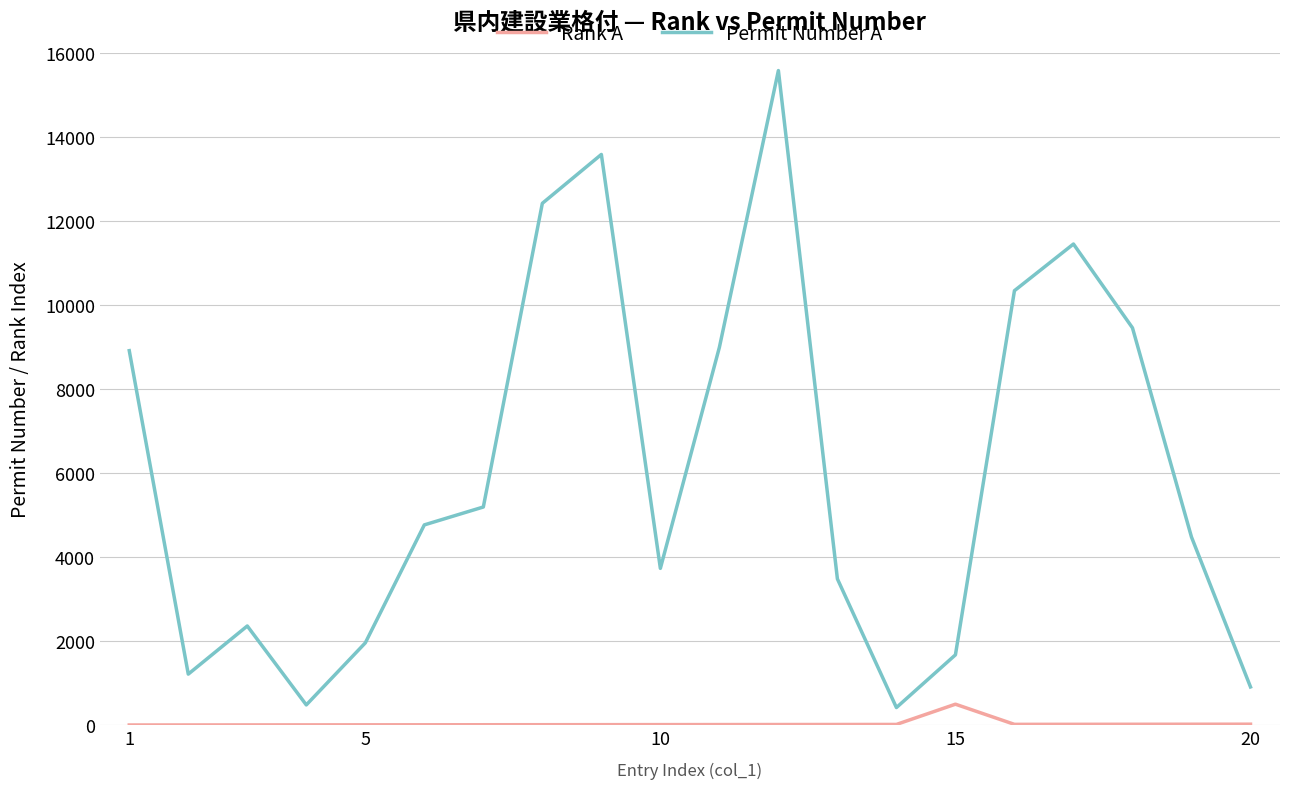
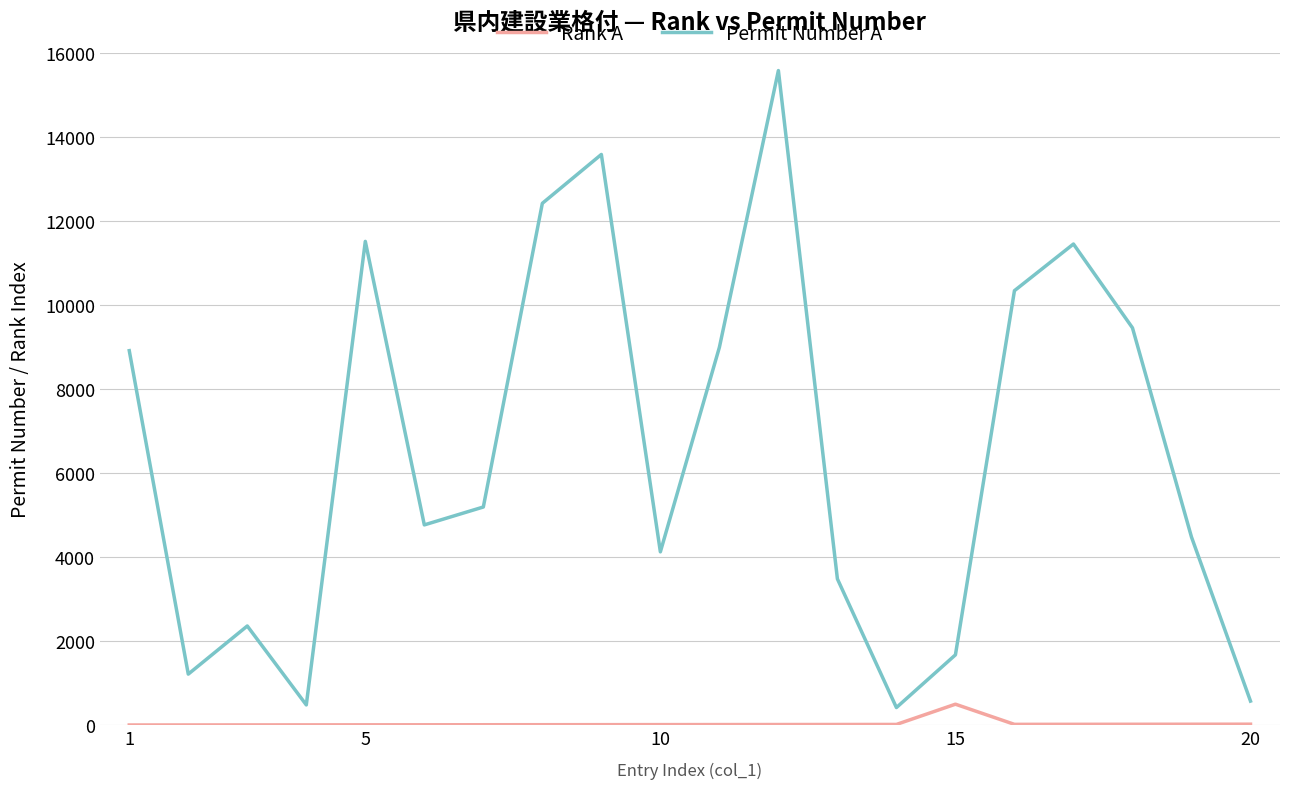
Permit Number A, 5: 2000 -> 11500
Permit Number A, 10: 3700 -> 4100
Permit Number A, 20: 900 -> 600
